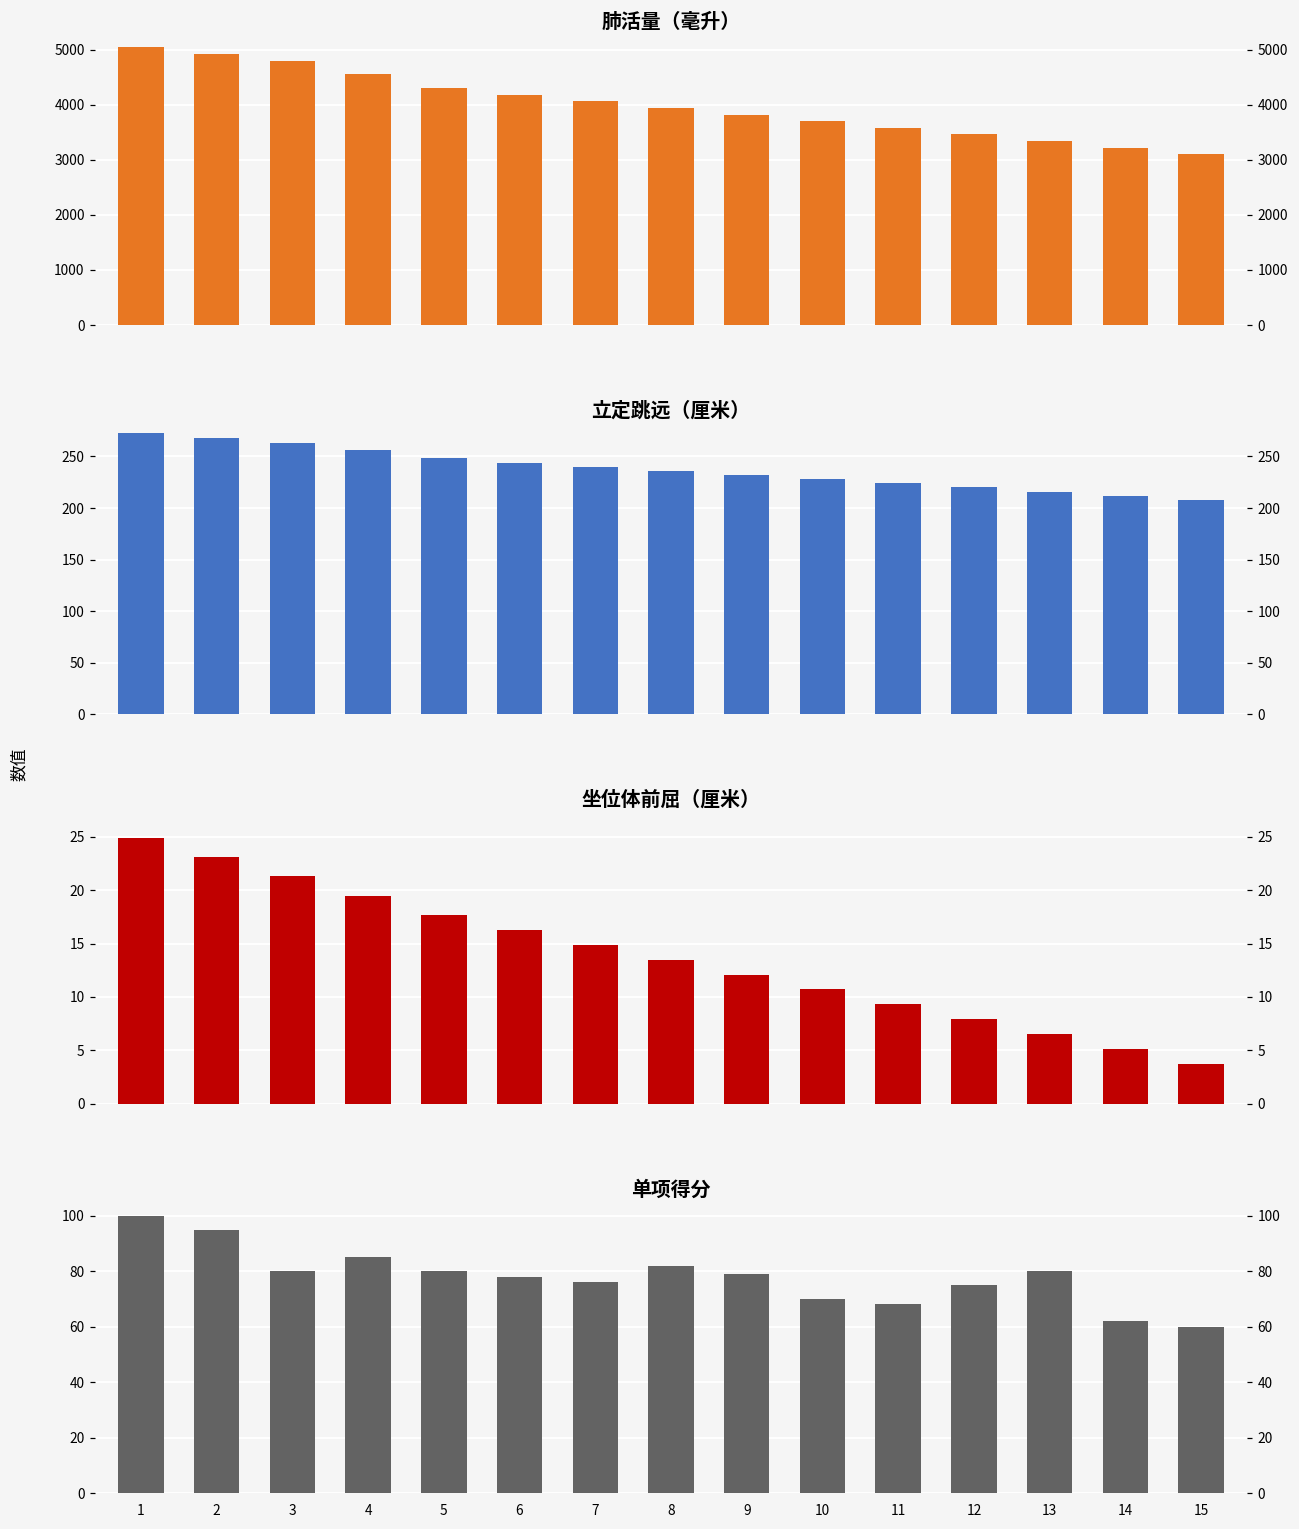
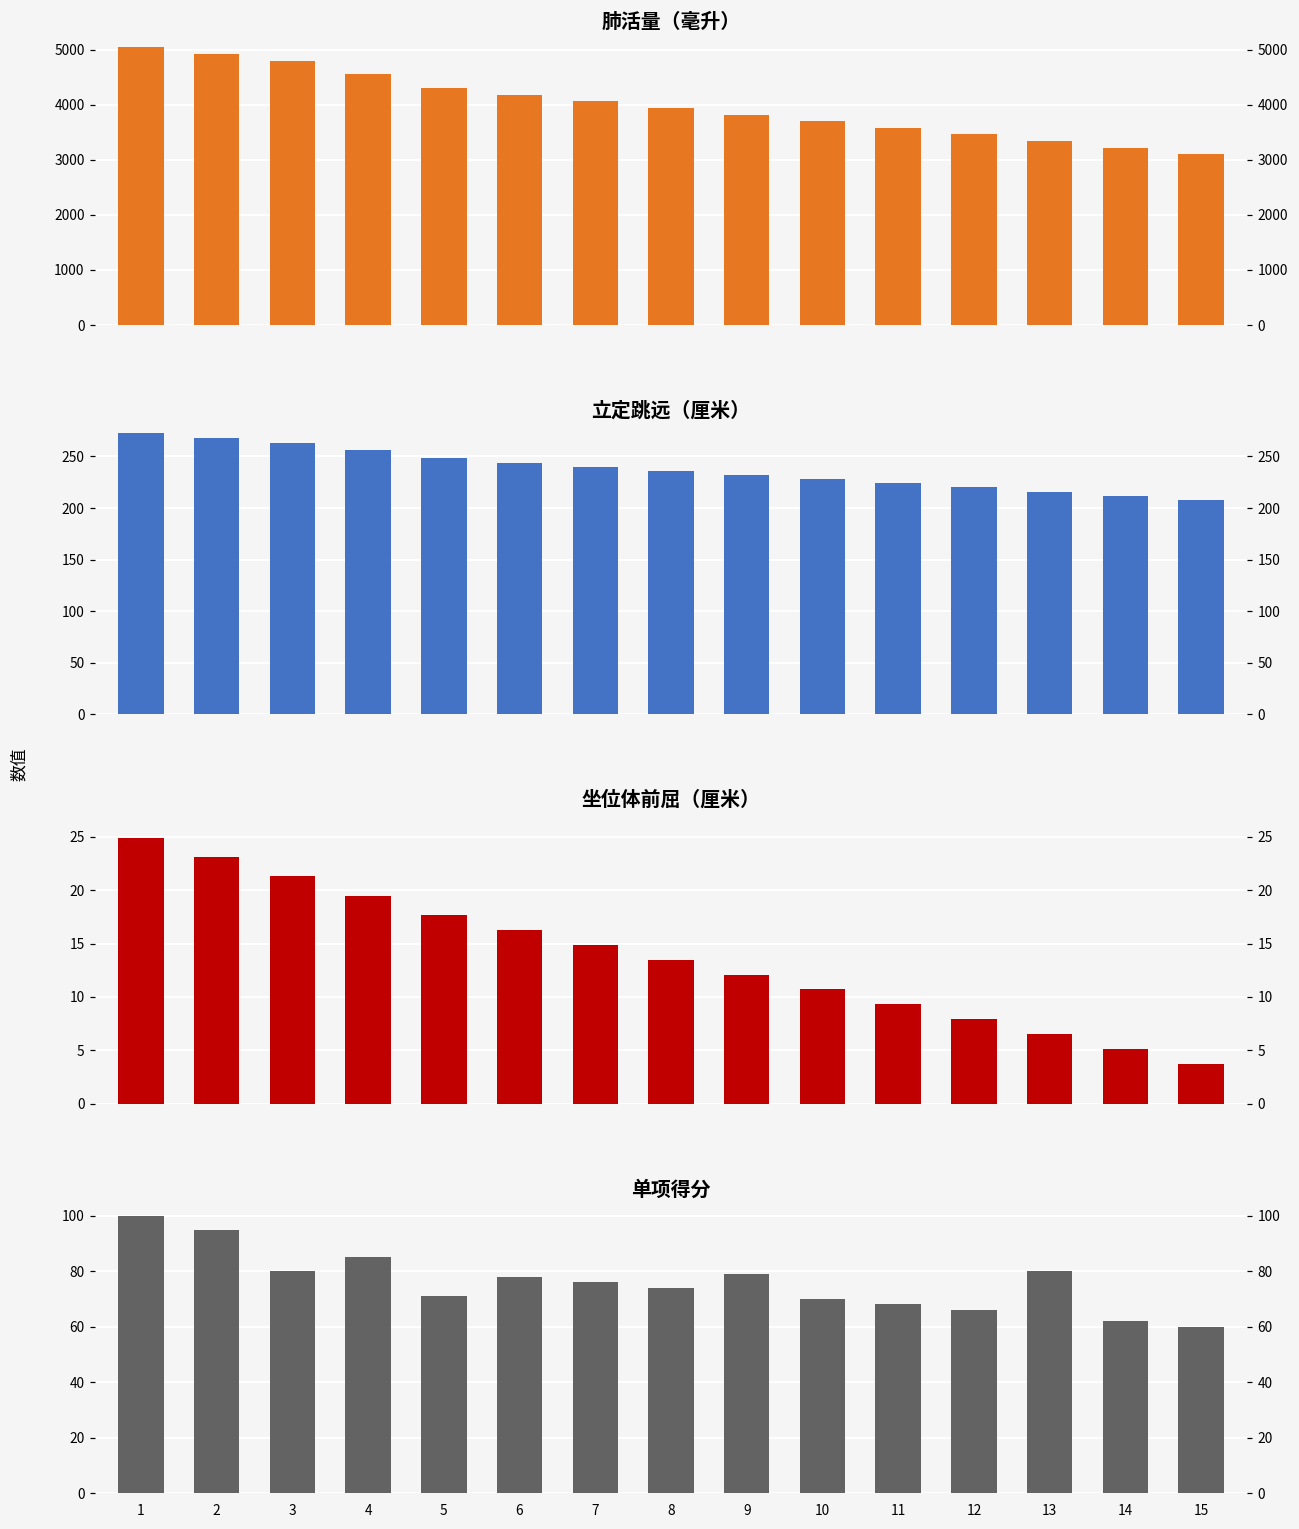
单项得分, 5: 80 -> 71
单项得分, 8: 82 -> 74
单项得分, 12: 75 -> 66
